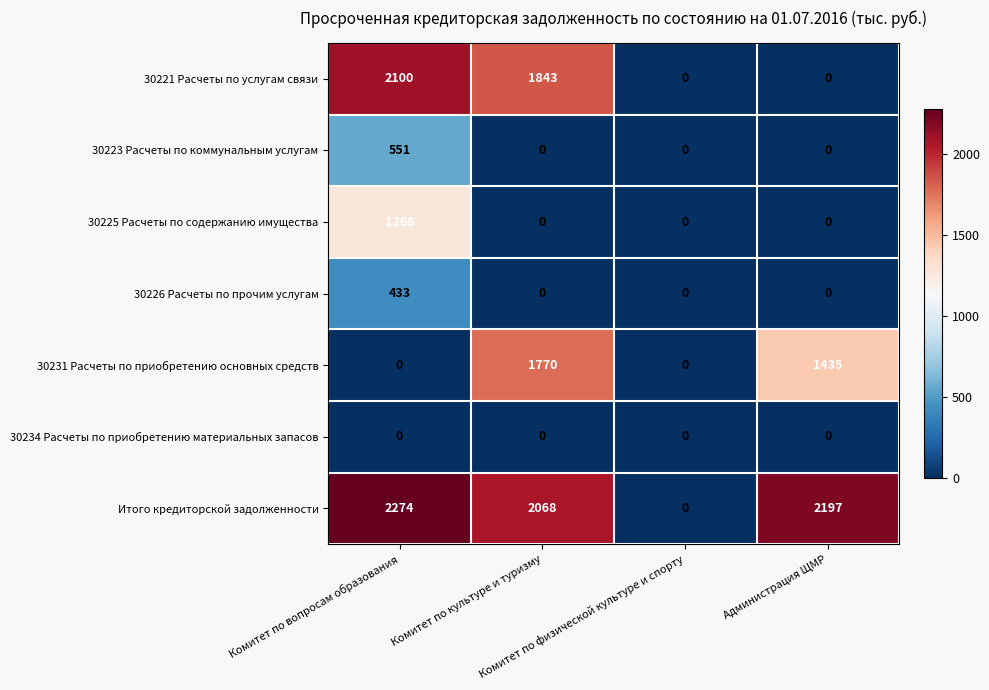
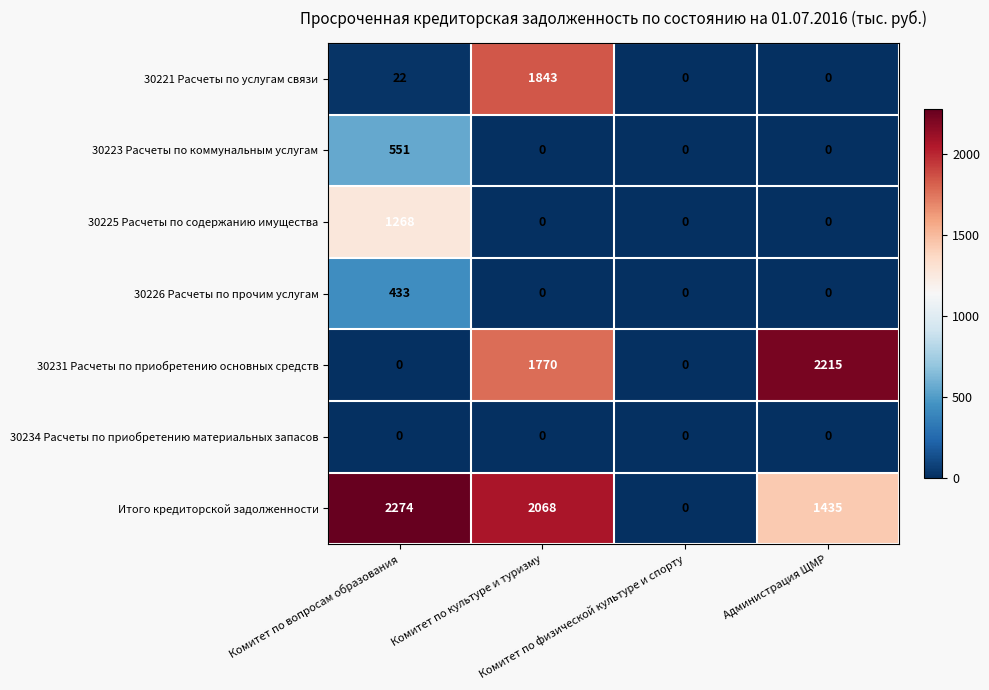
30221 Расчеты по услугам связи, Комитет по вопросам образования: 2100 -> 22
30231 Расчеты по приобретению основных средств, Администрация ЩМР: 1435 -> 2215
Итого кредиторской задолженности, Администрация ЩМР: 2197 -> 1435
